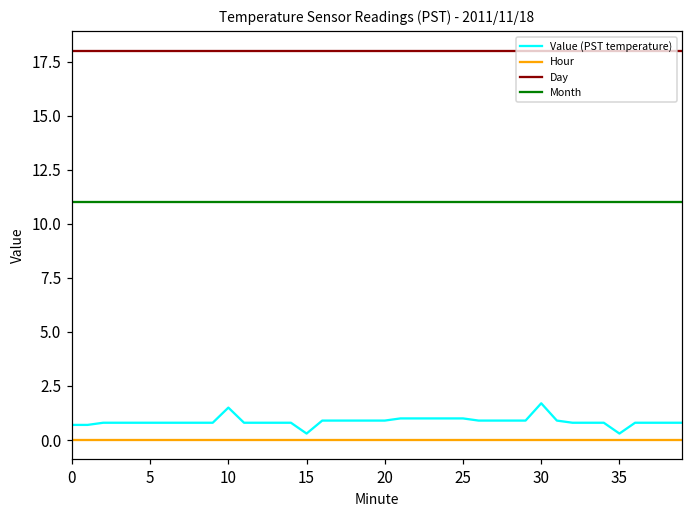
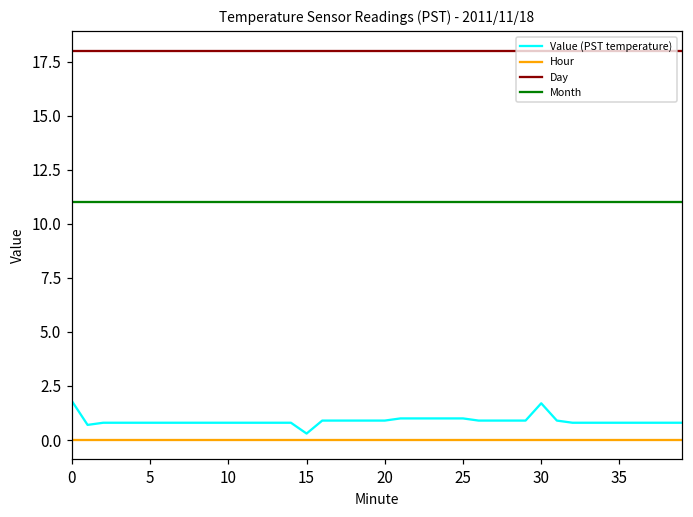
Value (PST temperature), 0: 0.7 -> 1.8
Value (PST temperature), 10: 1.5 -> 0.8
Value (PST temperature), 35: 0.3 -> 0.8
